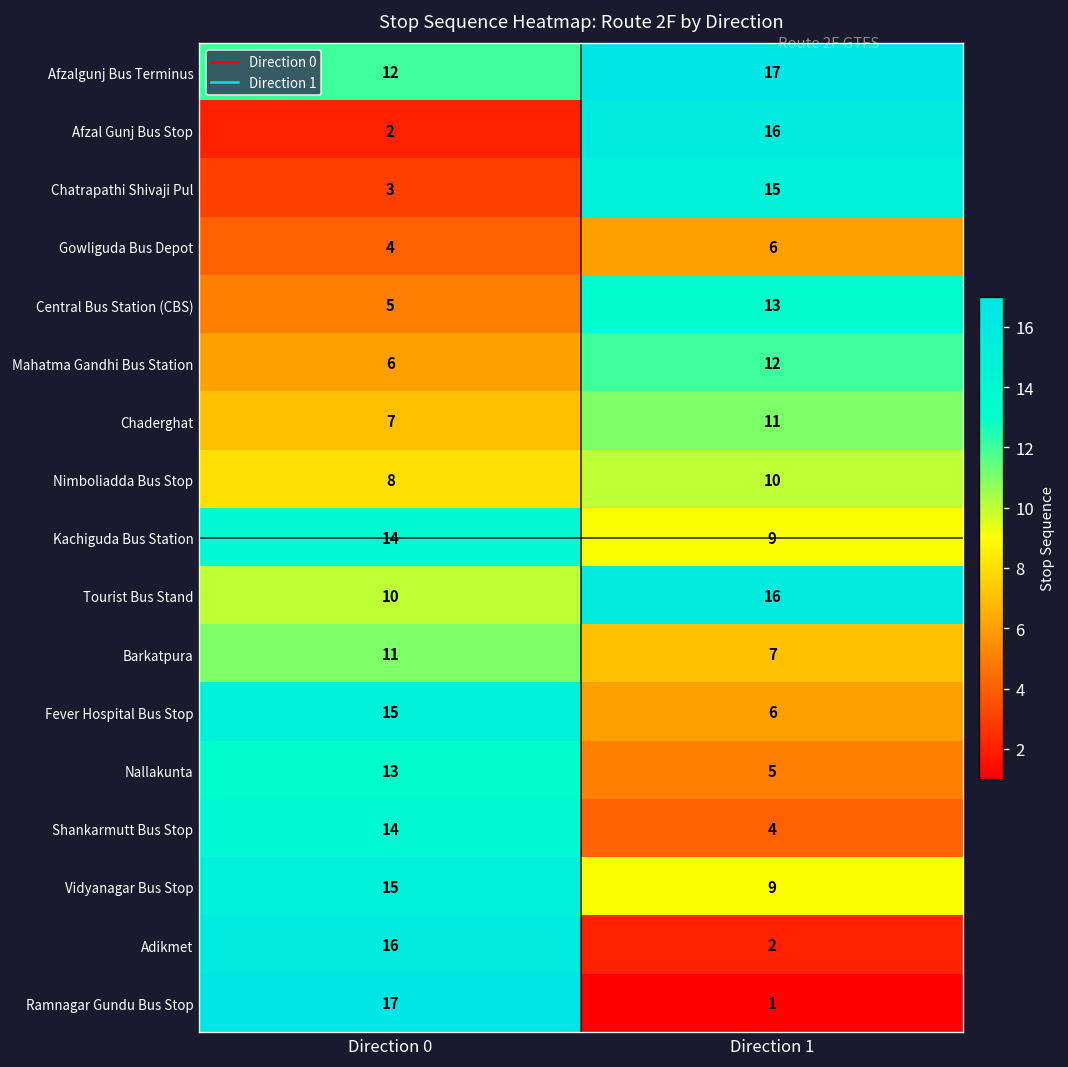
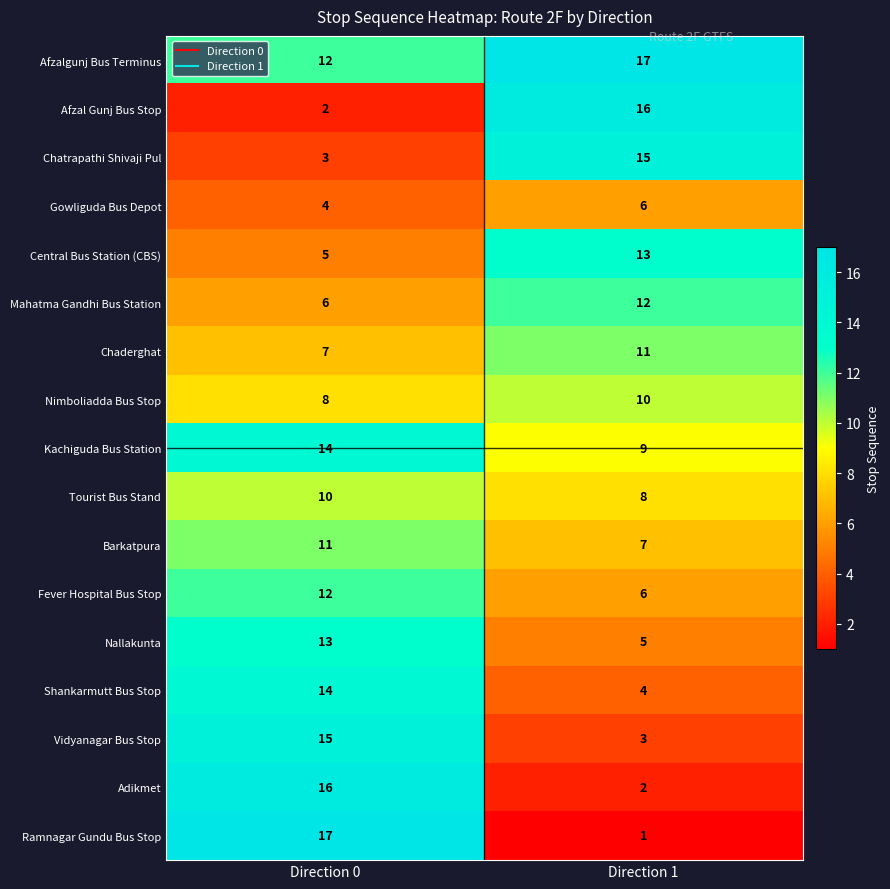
Tourist Bus Stand, Direction 1: 16 -> 8
Fever Hospital Bus Stop, Direction 0: 15 -> 12
Vidyanagar Bus Stop, Direction 1: 9 -> 3
